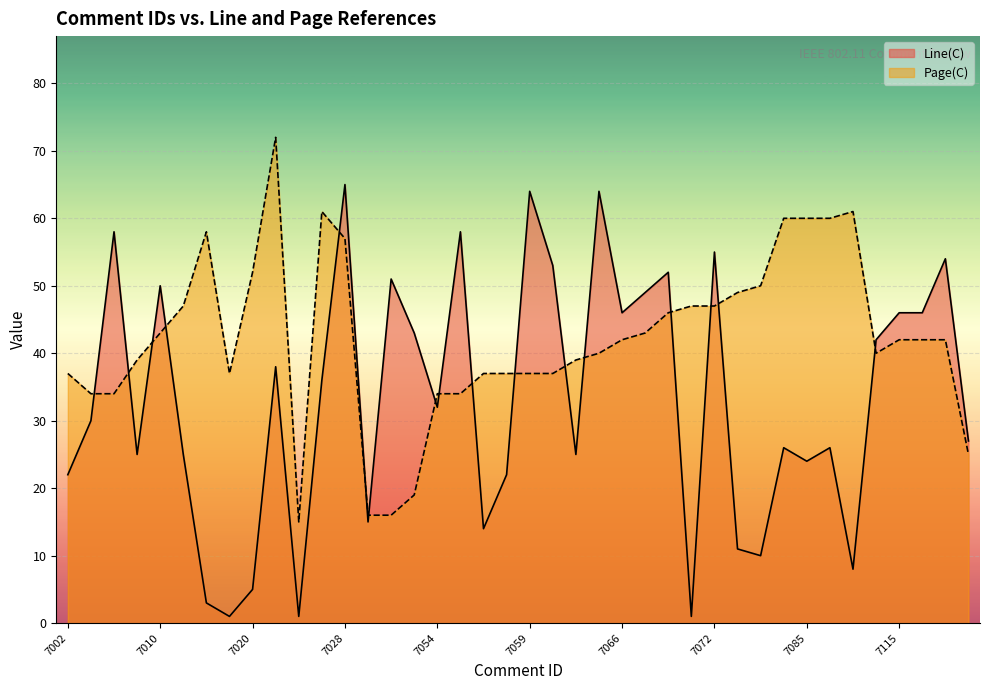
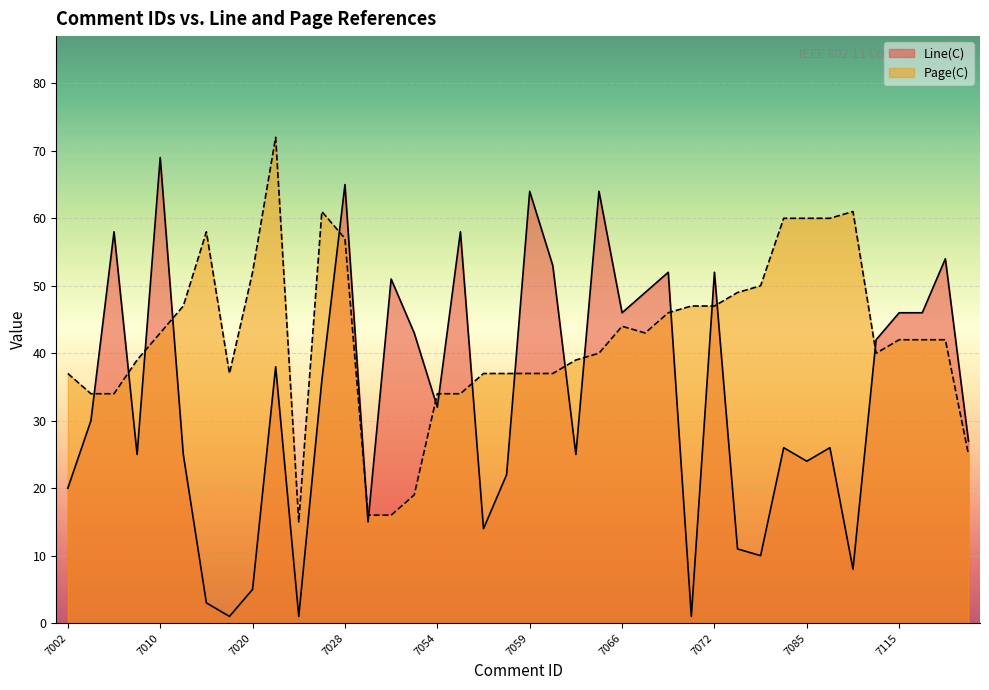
Line(C), 7002: 22 -> 20
Line(C), 7010: 50 -> 69
Page(C), 7066: 42 -> 44
Line(C), 7072: 55 -> 52
